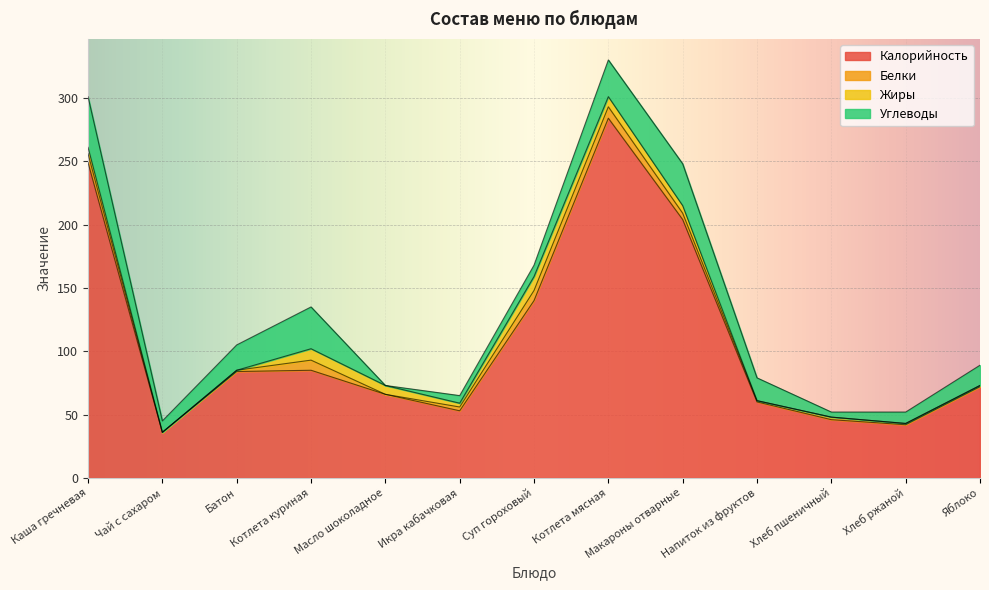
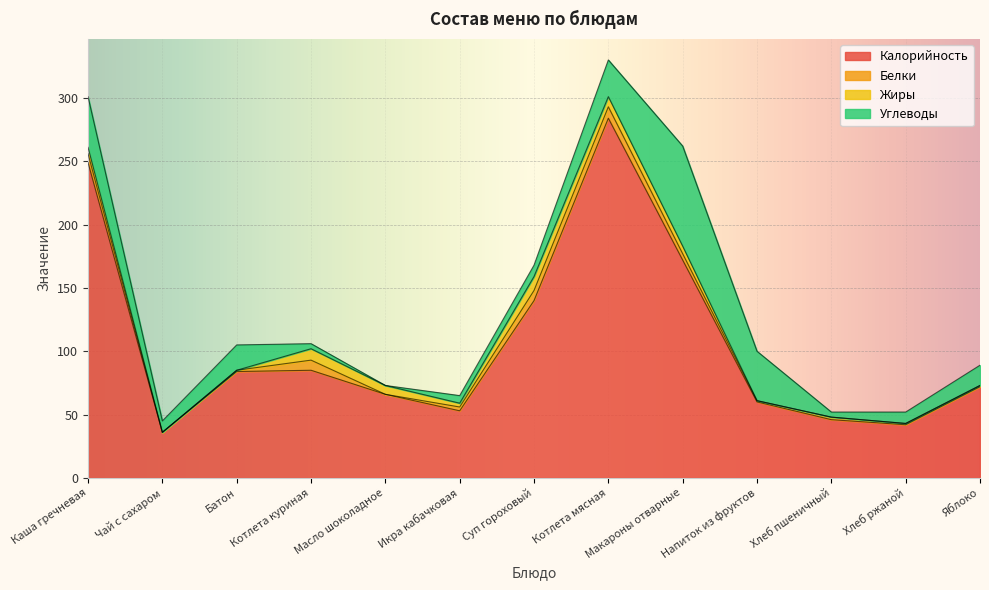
Углеводы, Котлета куриная: 33 -> 4
Калорийность, Макароны отварные: 204 -> 172
Углеводы, Макароны отварные: 33 -> 79
Углеводы, Напиток из фруктов: 18 -> 39
